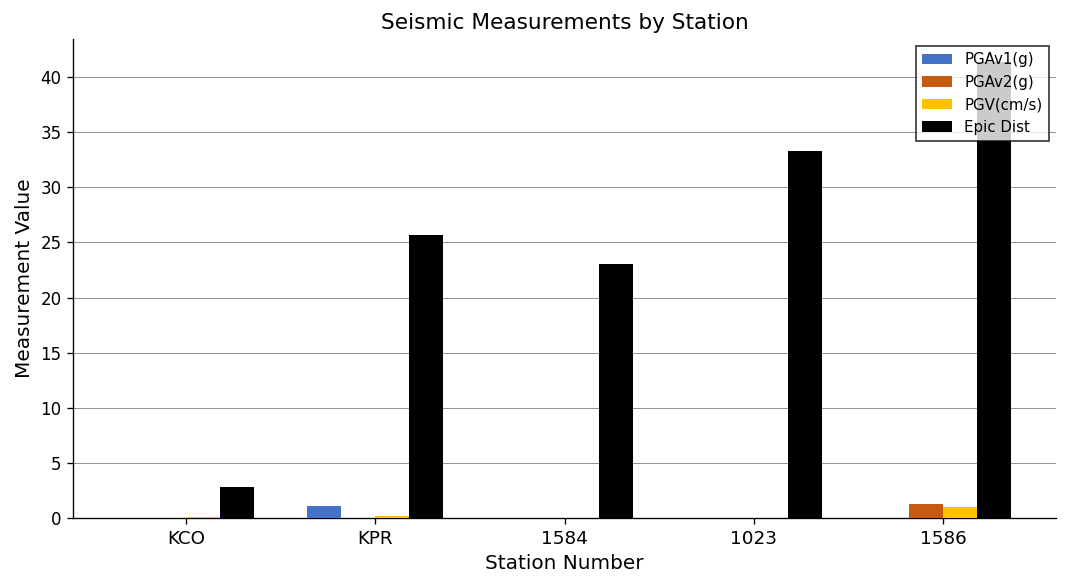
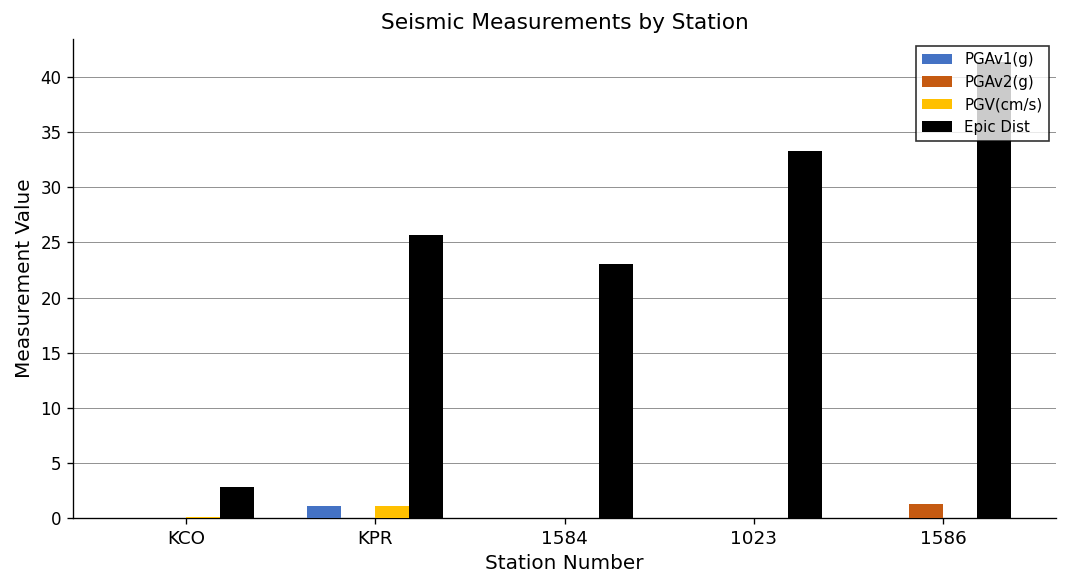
PGV(cm/s), KPR: 0 -> 1
PGV(cm/s), 1586: 1 -> 0
